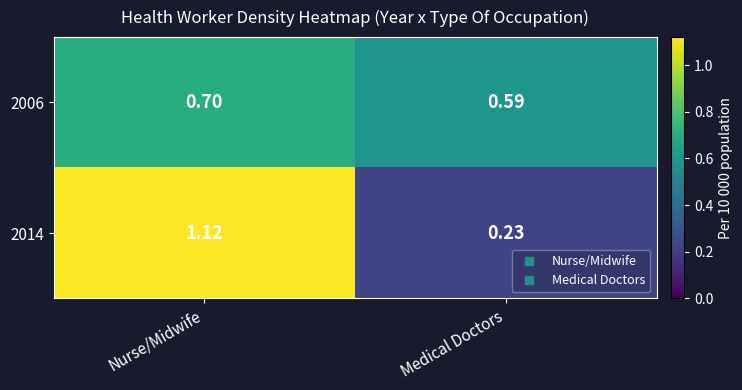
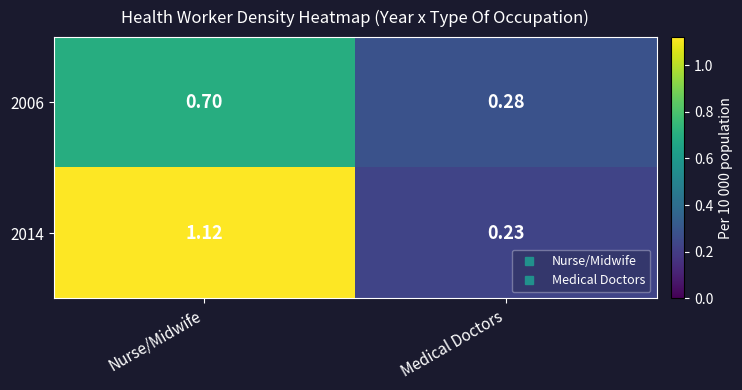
2006, Medical Doctors: 0.59 -> 0.28
